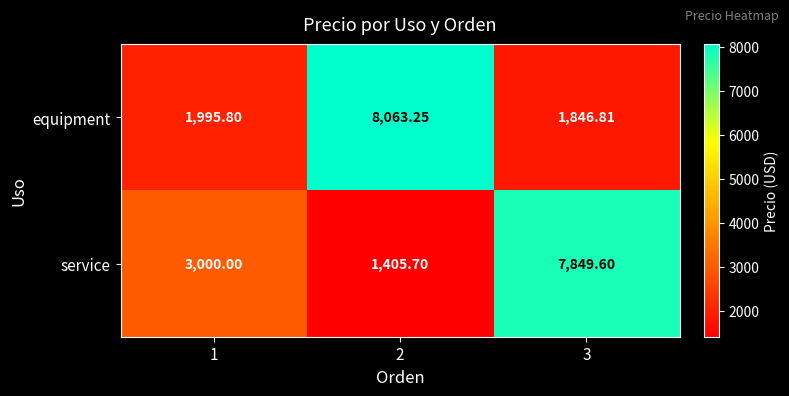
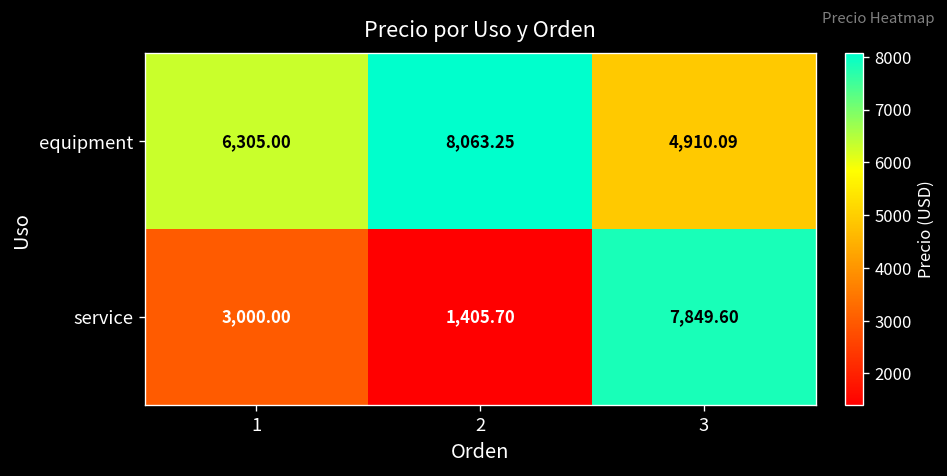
equipment, 1: 1,995.80 -> 6,305.00
equipment, 3: 1,846.81 -> 4,910.09
